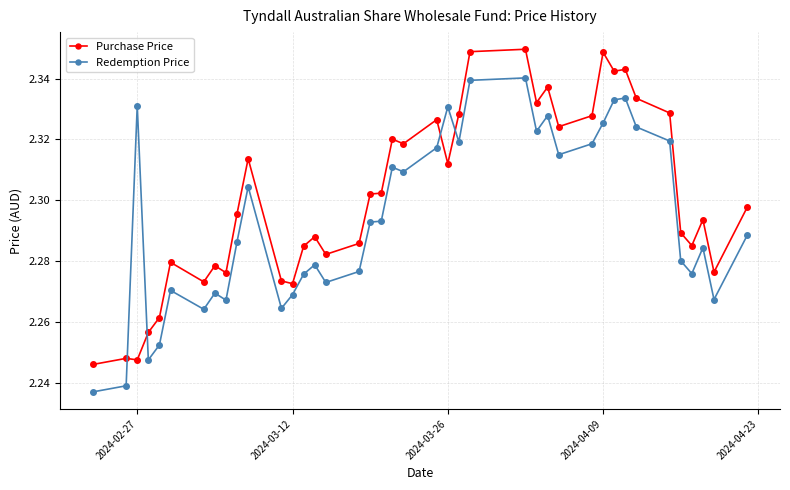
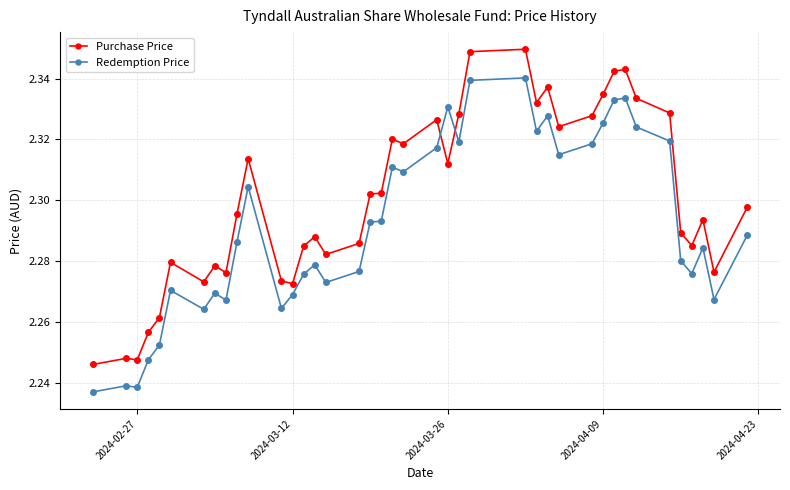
Redemption Price, 2024-02-27: 2.331 -> 2.239
Purchase Price, 2024-04-09: 2.349 -> 2.335
